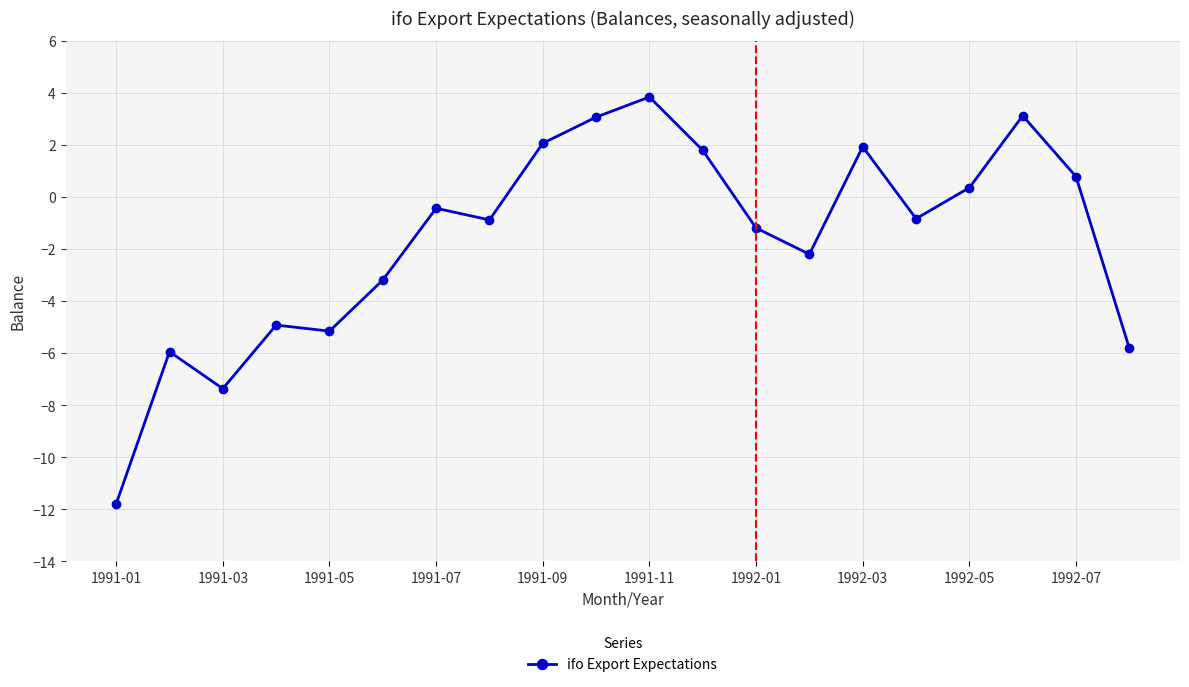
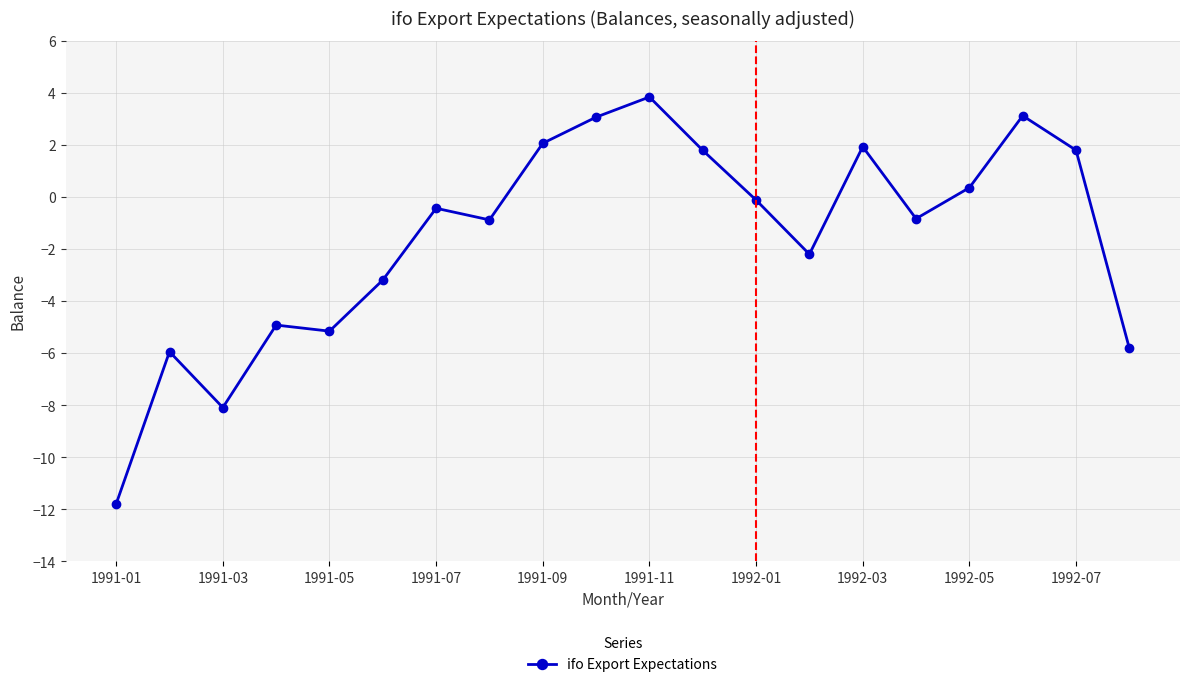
1991-03: -7.4 -> -8.1
1992-01: -1.2 -> -0.1
1992-07: 0.8 -> 1.8
